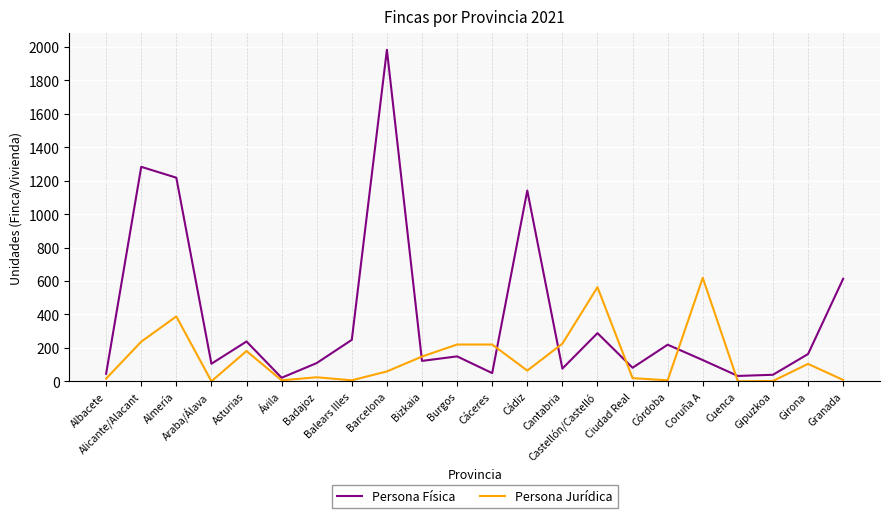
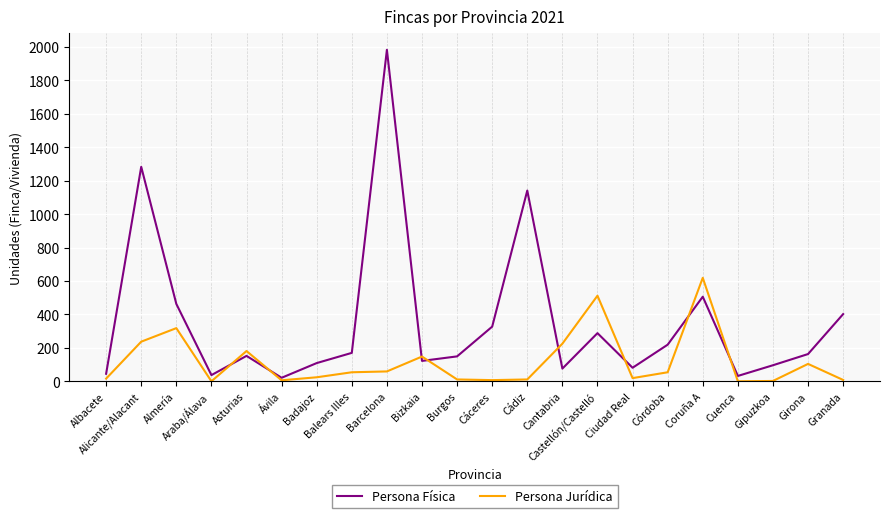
Persona Física, Almería: 1220 -> 460
Persona Jurídica, Almería: 390 -> 320
Persona Física, Araba/Álava: 110 -> 40
Persona Física, Asturias: 240 -> 150
Persona Física, Balears Illes: 250 -> 170
Persona Jurídica, Balears Illes: 10 -> 50
Persona Jurídica, Burgos: 220 -> 10
Persona Física, Cáceres: 50 -> 330
Persona Jurídica, Cáceres: 220 -> 10
Persona Jurídica, Cádiz: 60 -> 10
Persona Jurídica, Castellón/Castelló: 560 -> 510
Persona Jurídica, Córdoba: 10 -> 50
Persona Física, Coruña A: 130 -> 510
Persona Física, Gipuzkoa: 40 -> 100
Persona Física, Granada: 610 -> 400
